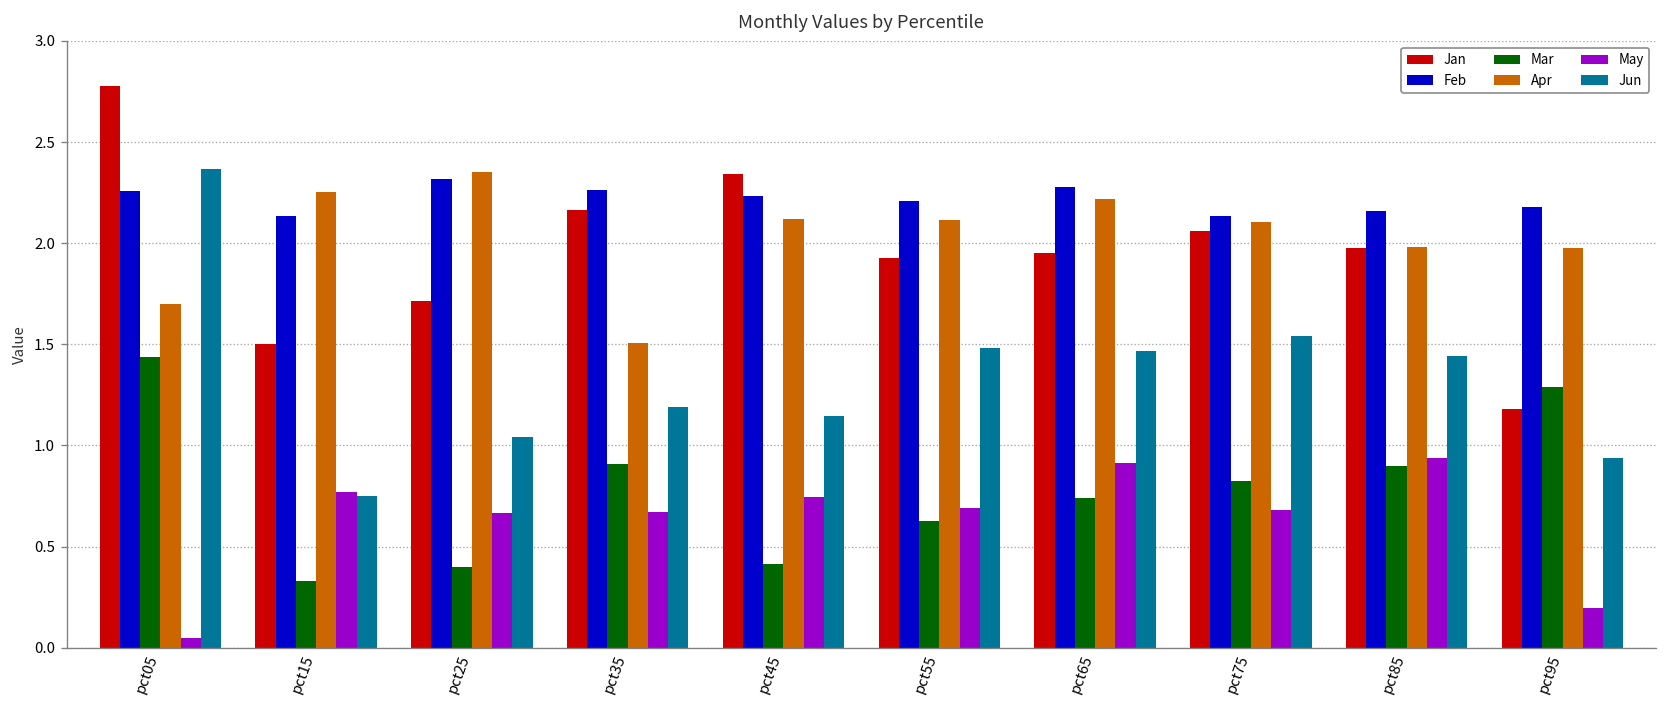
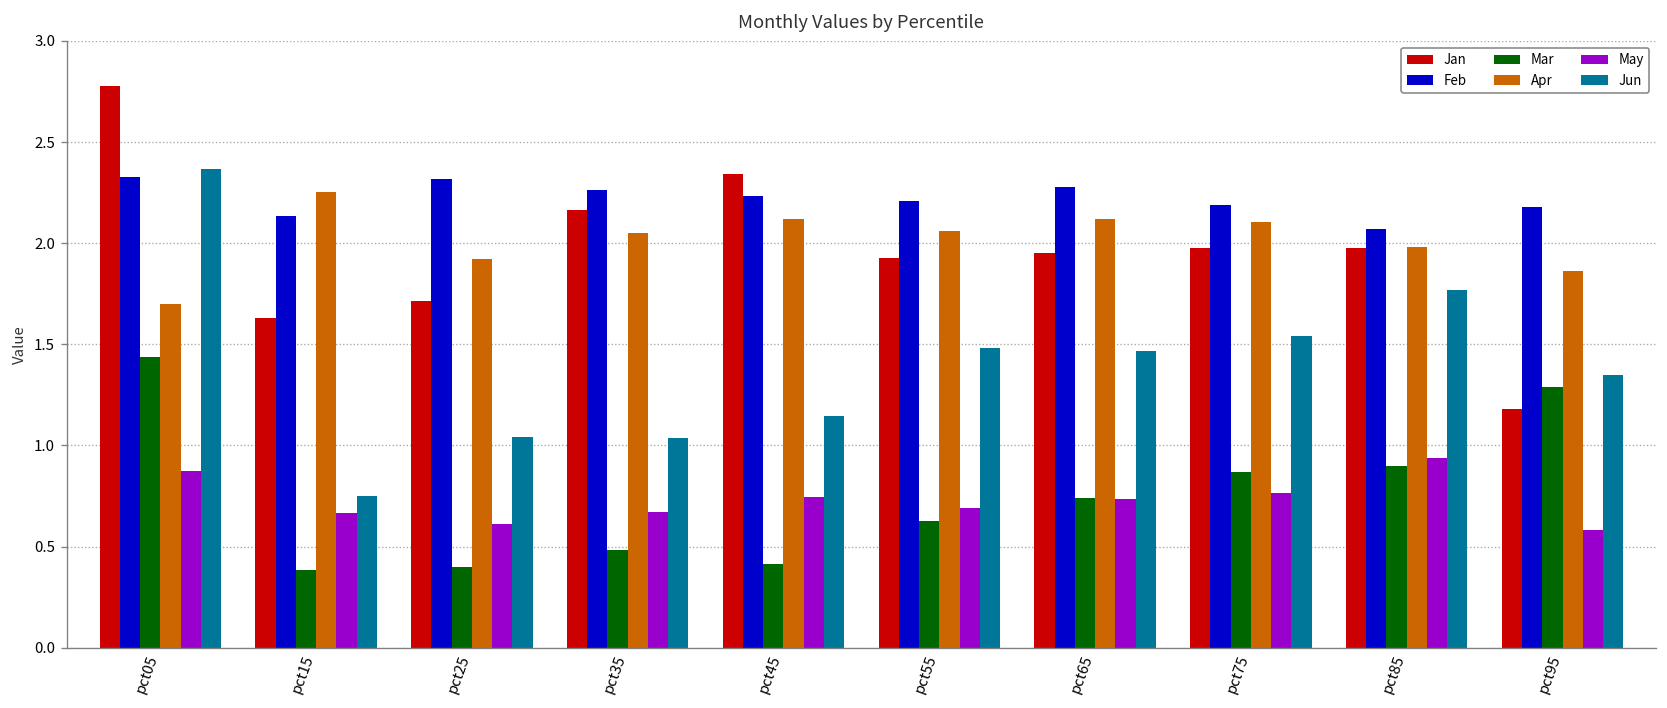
Feb, pct05: 2.26 -> 2.33
May, pct05: 0.05 -> 0.87
Jan, pct15: 1.50 -> 1.63
Mar, pct15: 0.33 -> 0.38
May, pct15: 0.77 -> 0.67
Apr, pct25: 2.35 -> 1.92
May, pct25: 0.67 -> 0.61
Mar, pct35: 0.91 -> 0.48
Apr, pct35: 1.51 -> 2.05
Jun, pct35: 1.19 -> 1.04
Apr, pct55: 2.11 -> 2.06
Apr, pct65: 2.22 -> 2.12
May, pct65: 0.92 -> 0.73
Jan, pct75: 2.06 -> 1.98
Feb, pct75: 2.13 -> 2.19
Mar, pct75: 0.82 -> 0.87
May, pct75: 0.68 -> 0.77
Feb, pct85: 2.16 -> 2.07
Jun, pct85: 1.44 -> 1.77
Apr, pct95: 1.98 -> 1.86
May, pct95: 0.20 -> 0.58
Jun, pct95: 0.94 -> 1.35
